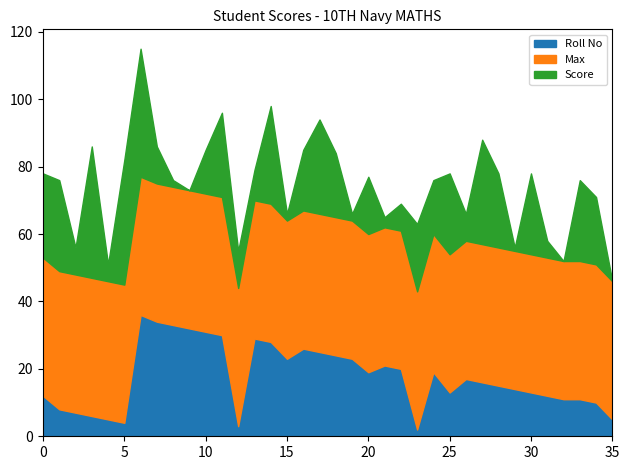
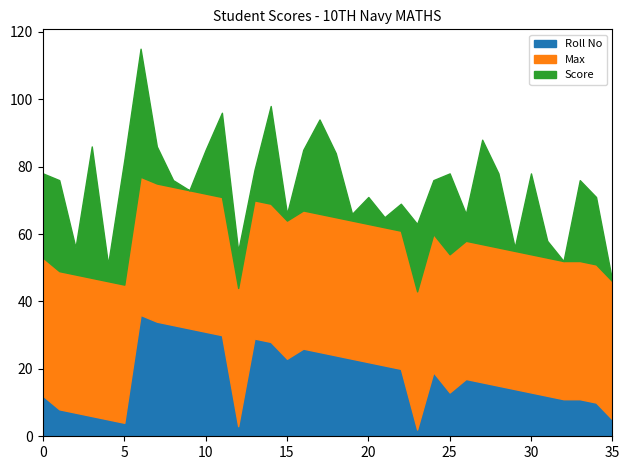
Roll No, 20: 19 -> 22
Score, 20: 17 -> 8
